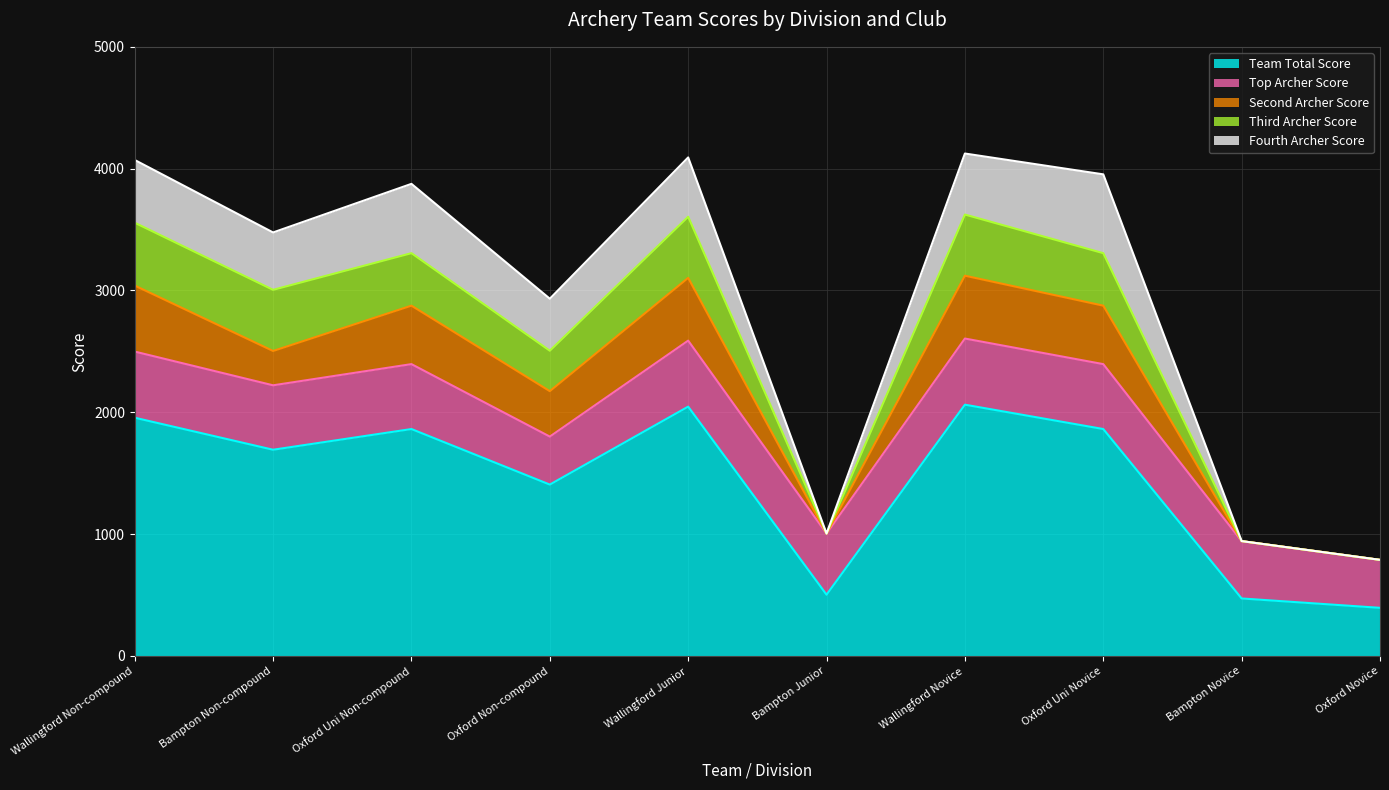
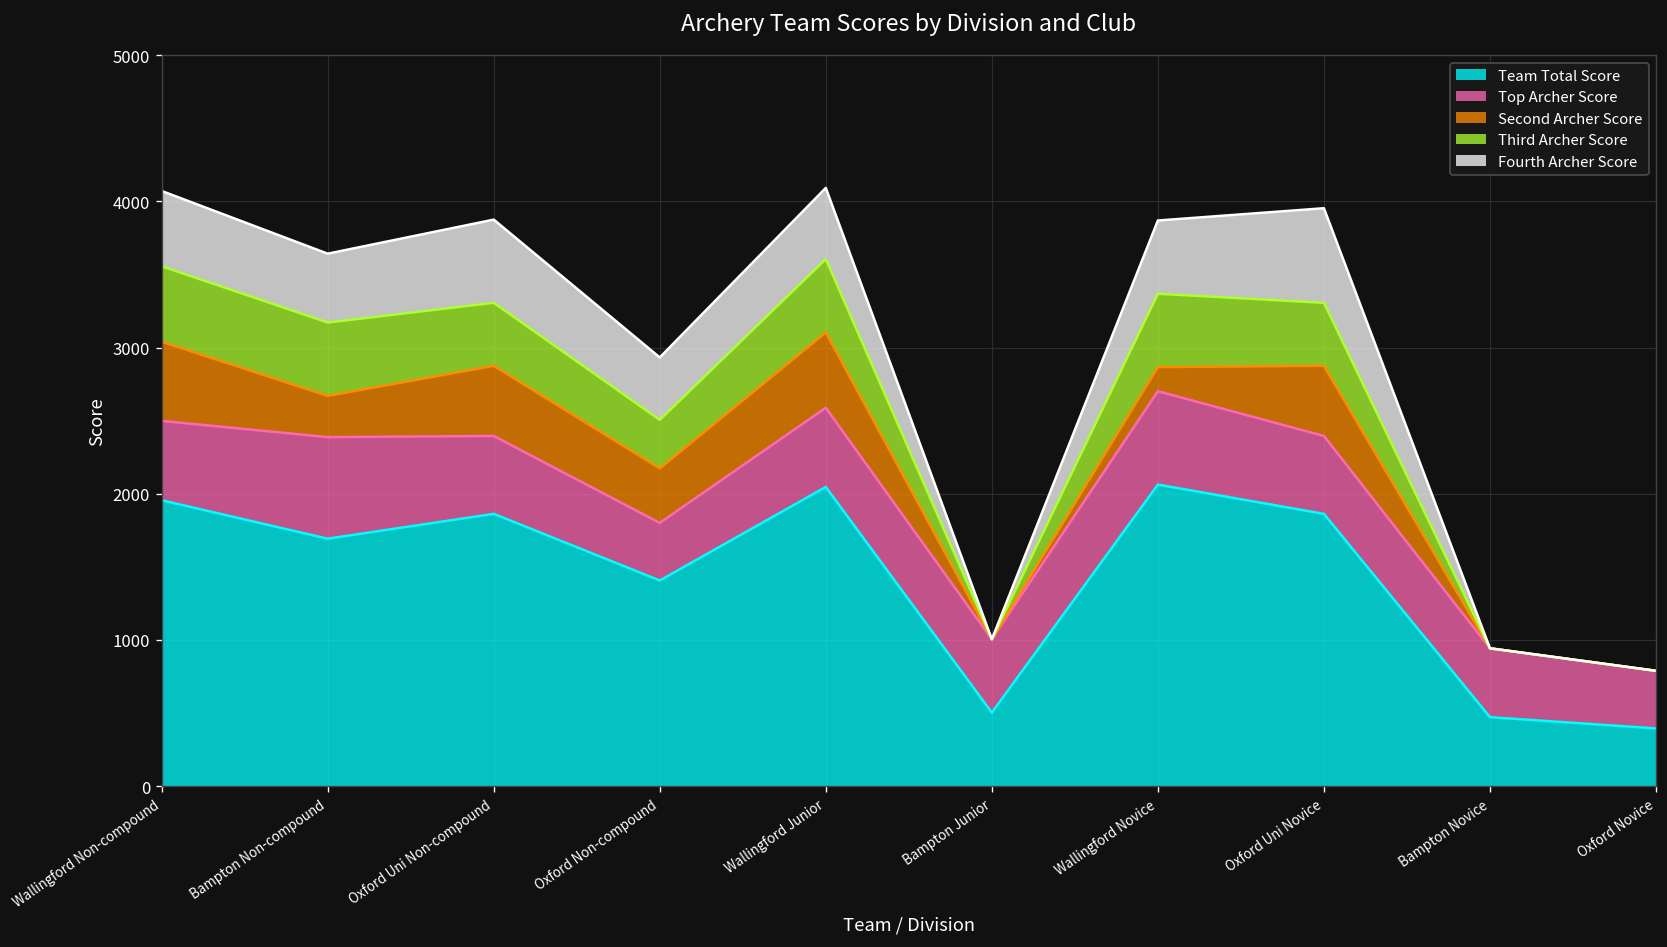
Top Archer Score, Bampton Non-compound: 530 -> 700
Top Archer Score, Wallingford Novice: 540 -> 640
Second Archer Score, Wallingford Novice: 520 -> 170
